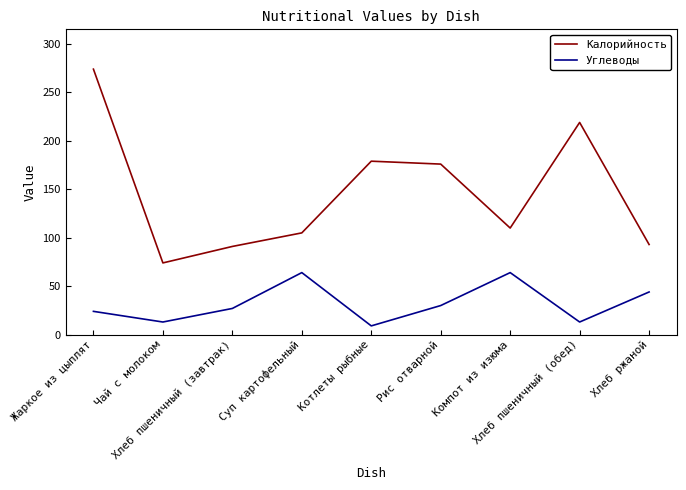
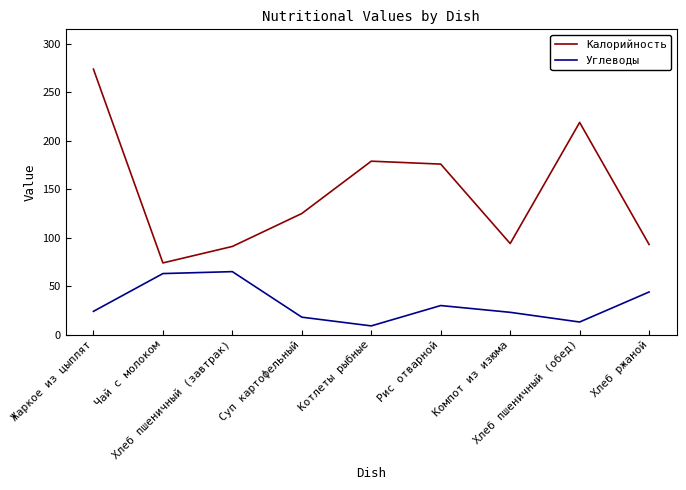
Углеводы, Чай с молоком: 10 -> 60
Углеводы, Хлеб пшеничный (завтрак): 30 -> 70
Калорийность, Суп картофельный: 110 -> 130
Углеводы, Суп картофельный: 60 -> 20
Калорийность, Компот из изюма: 110 -> 90
Углеводы, Компот из изюма: 60 -> 20
